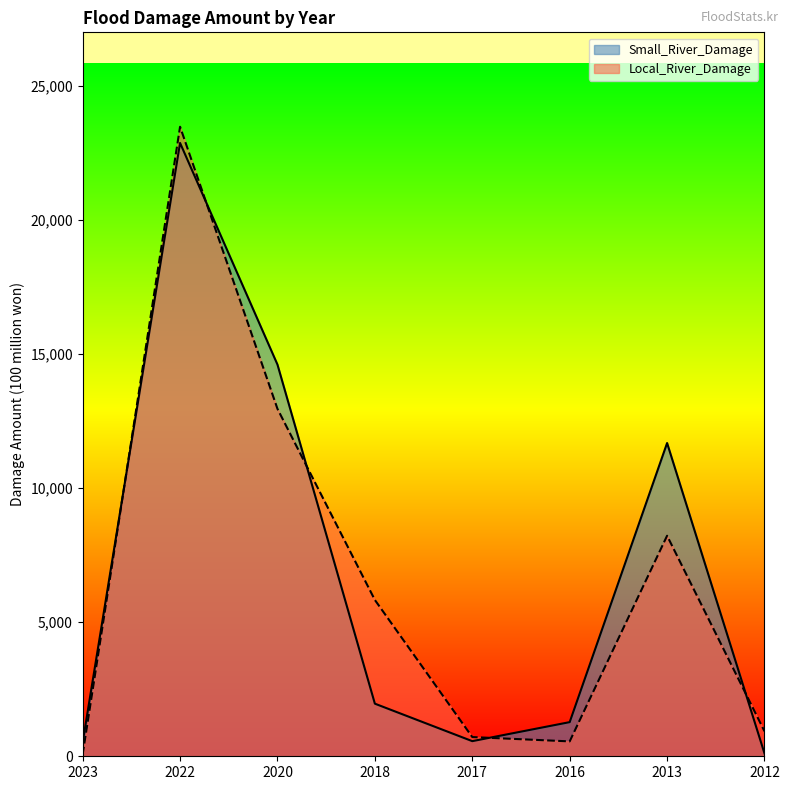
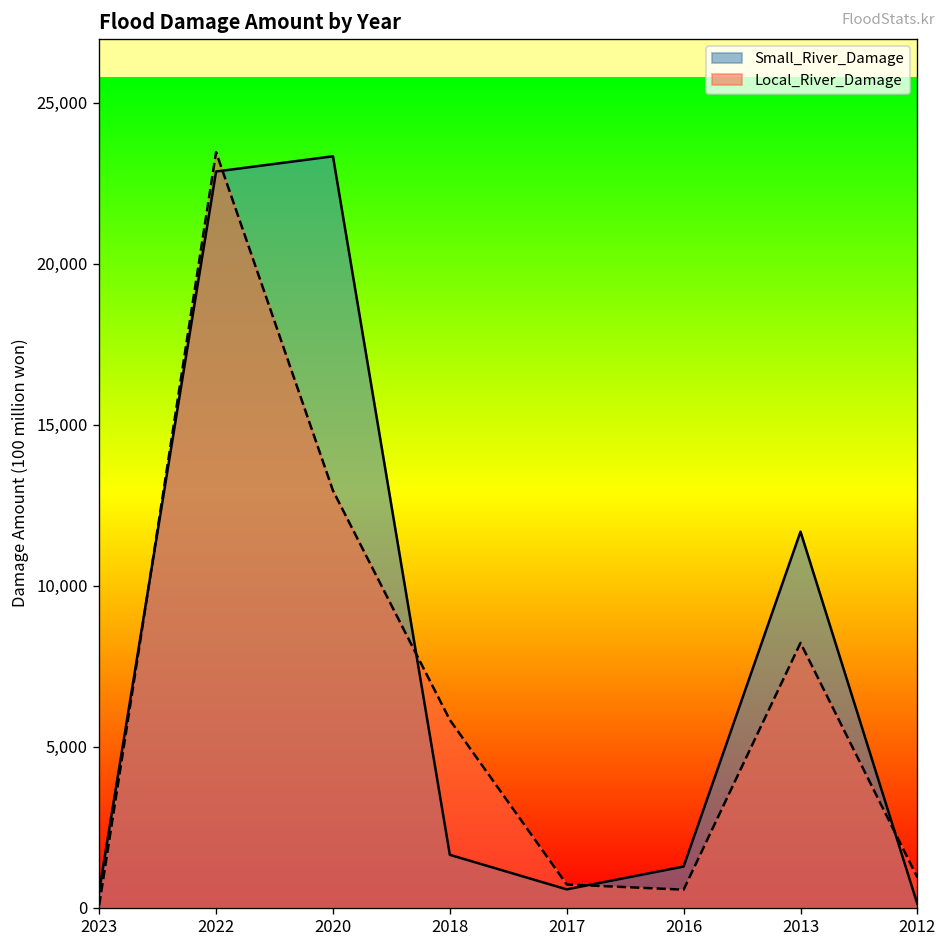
Small_River_Damage, 2020: 14,600 -> 23,300
Small_River_Damage, 2018: 2,000 -> 1,600
